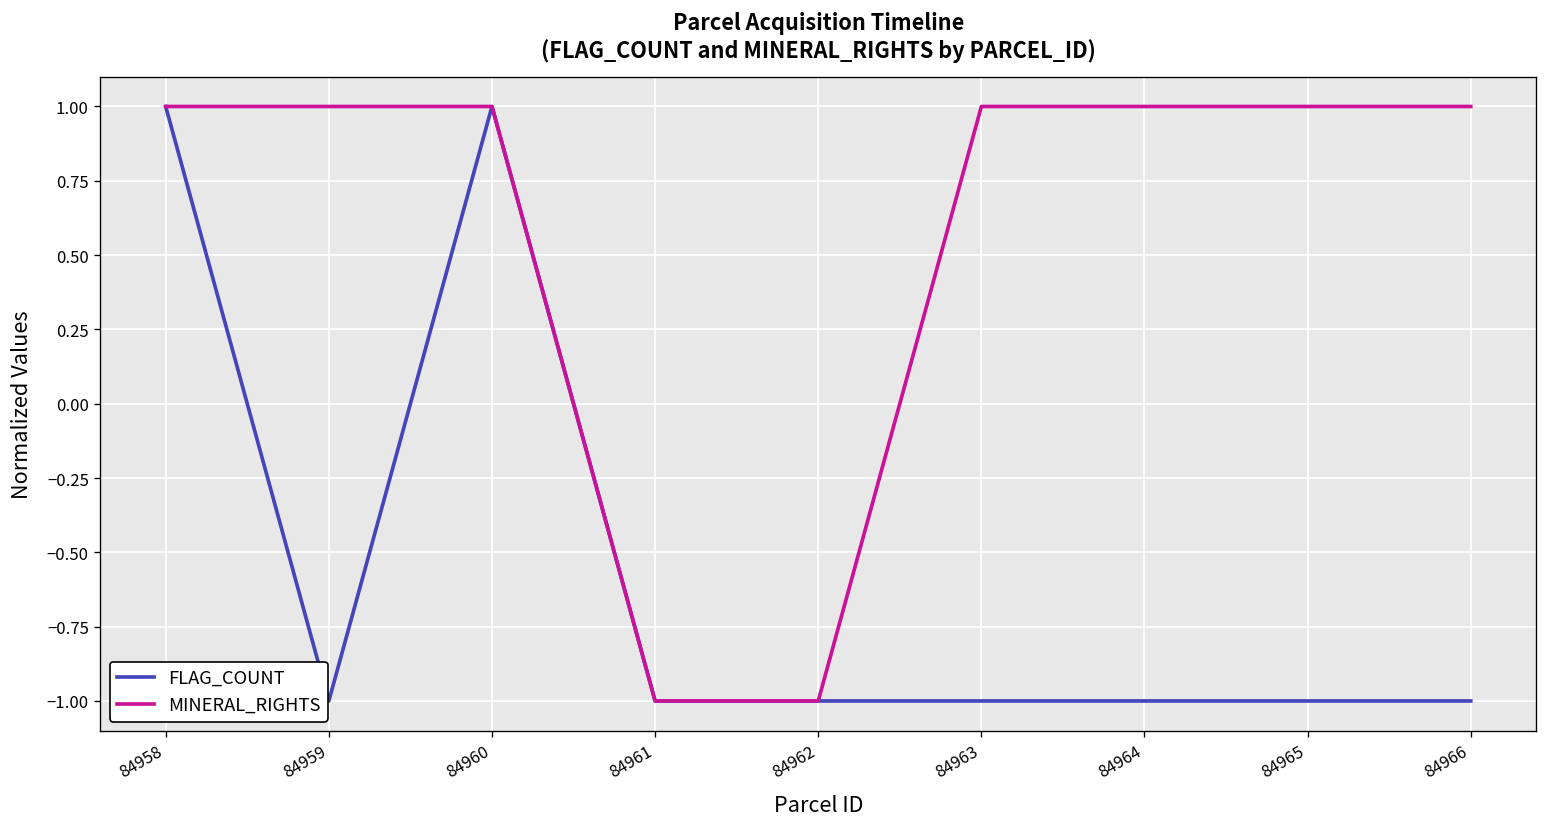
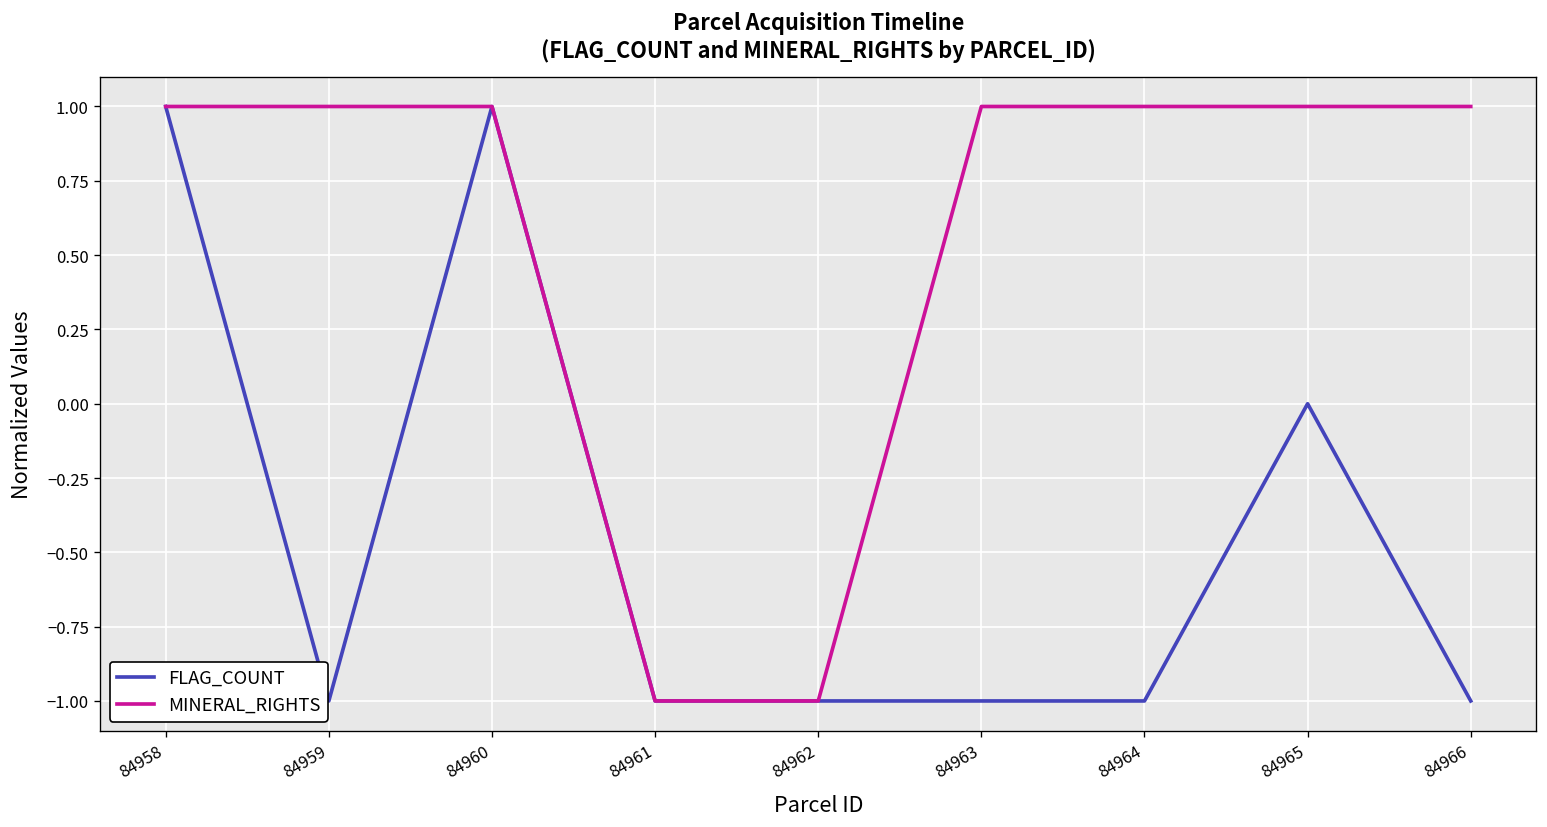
FLAG_COUNT, 84965: -1.00 -> 0.00
